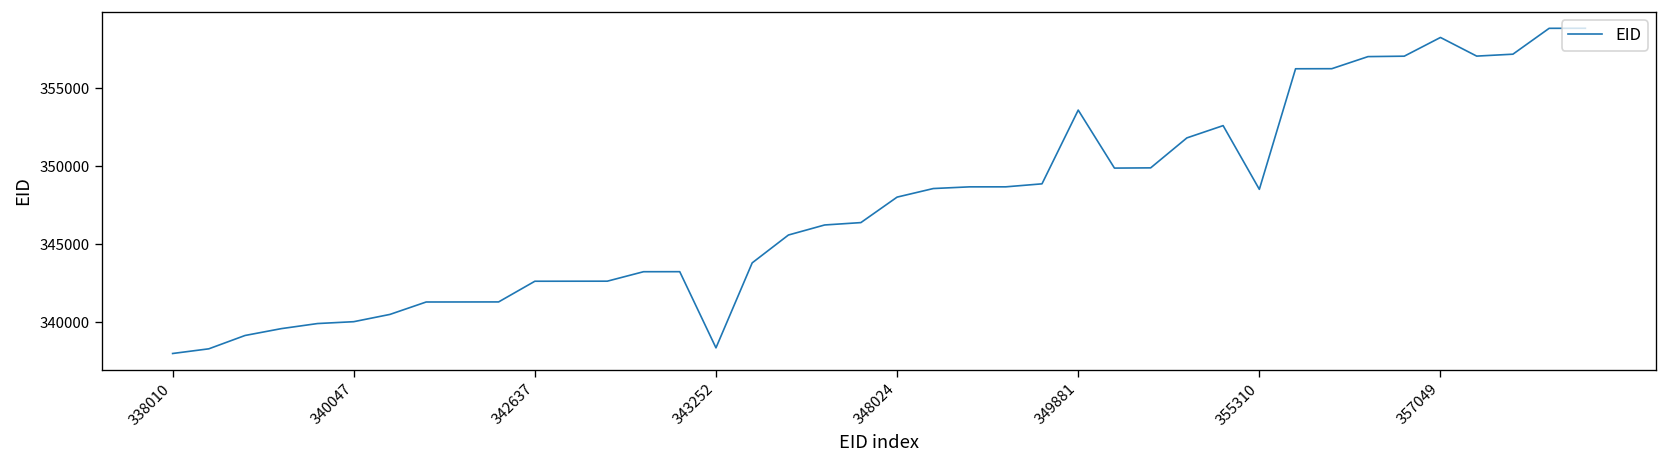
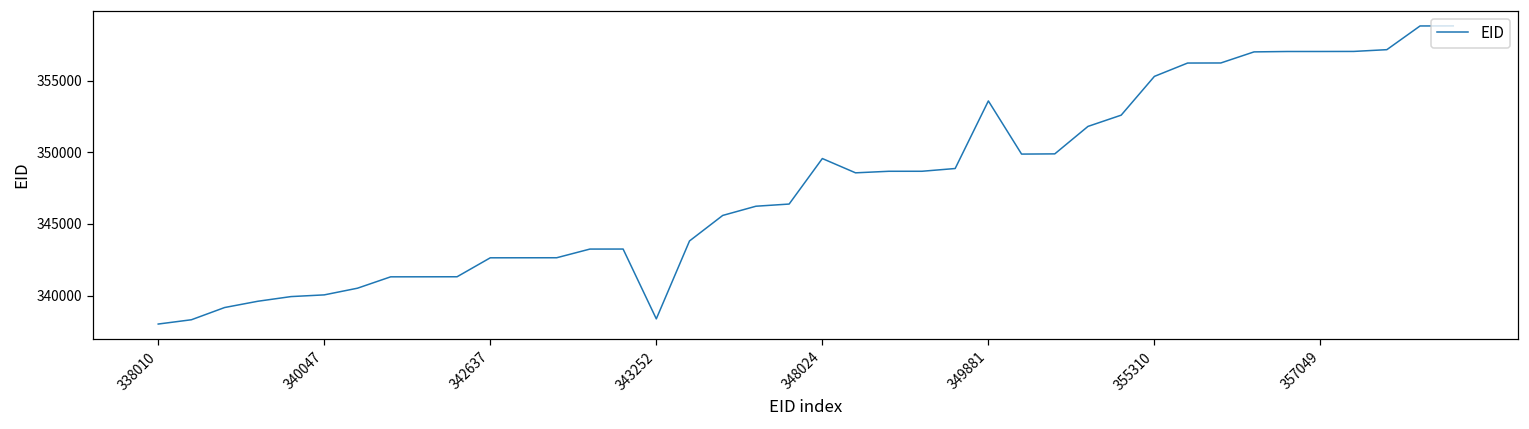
348024: 348000 -> 349600
355310: 348500 -> 355300
357049: 358200 -> 357000
